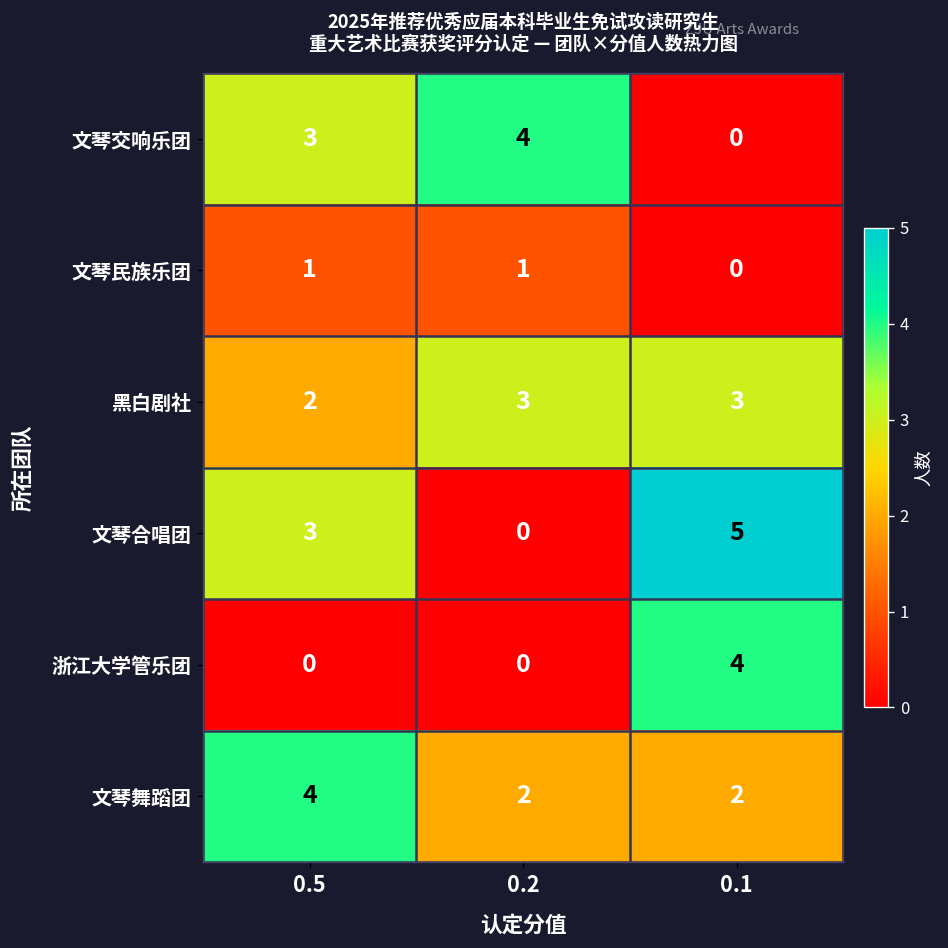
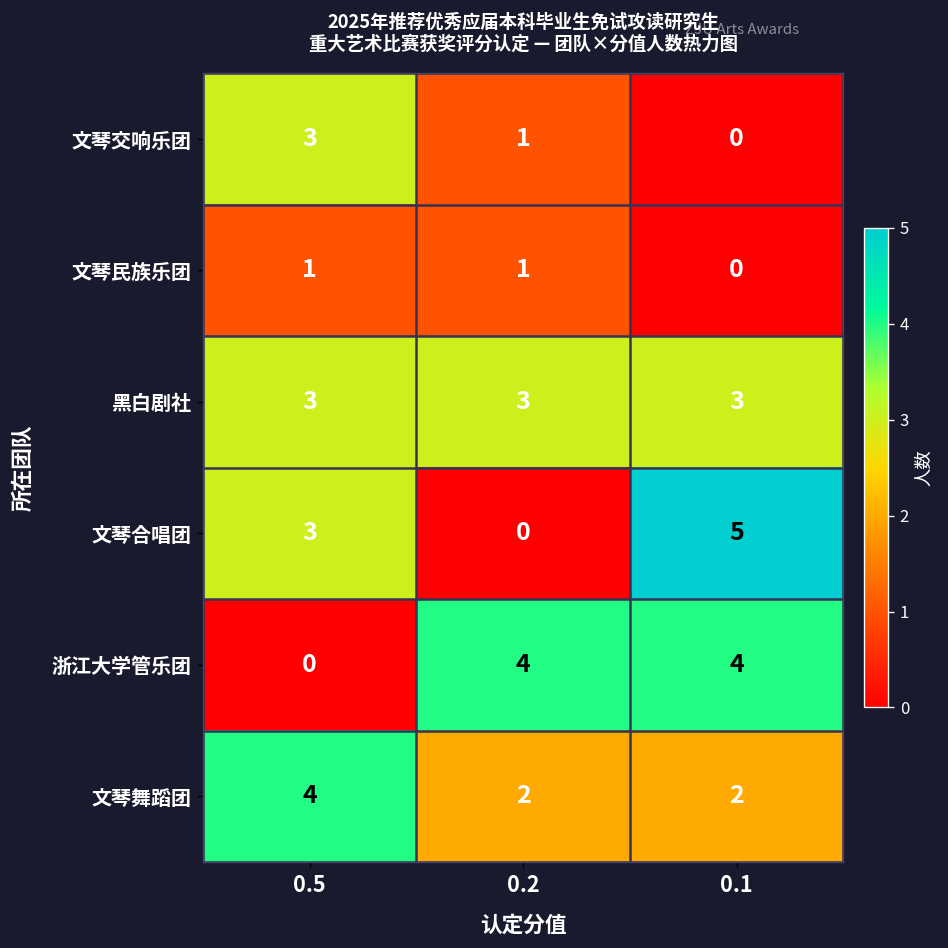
文琴交响乐团, 0.2: 4 -> 1
黑白剧社, 0.5: 2 -> 3
浙江大学管乐团, 0.2: 0 -> 4
